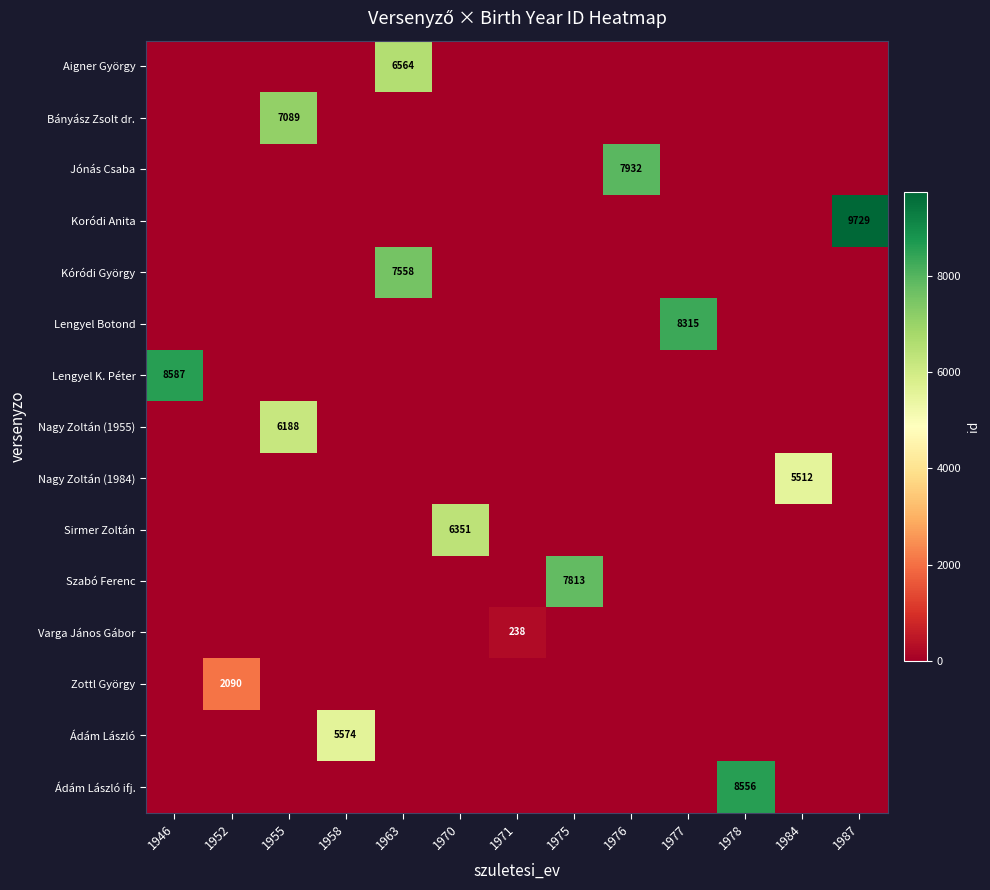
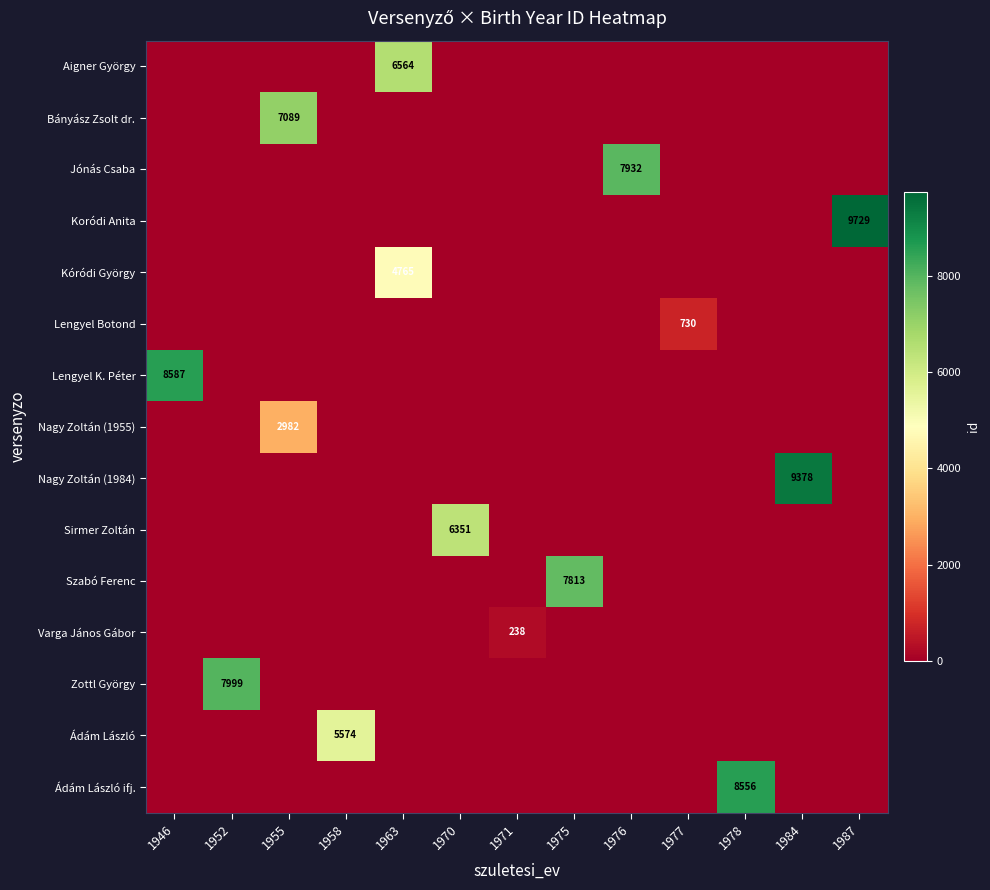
Kóródi György, 1963: 7558 -> 4765
Lengyel Botond, 1977: 8315 -> 730
Nagy Zoltán (1955), 1955: 6188 -> 2982
Nagy Zoltán (1984), 1984: 5512 -> 9378
Zottl György, 1952: 2090 -> 7999
